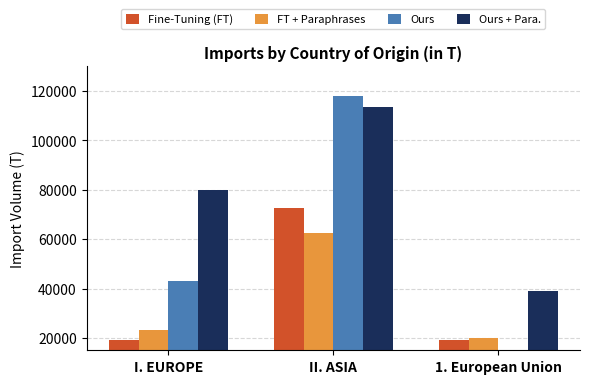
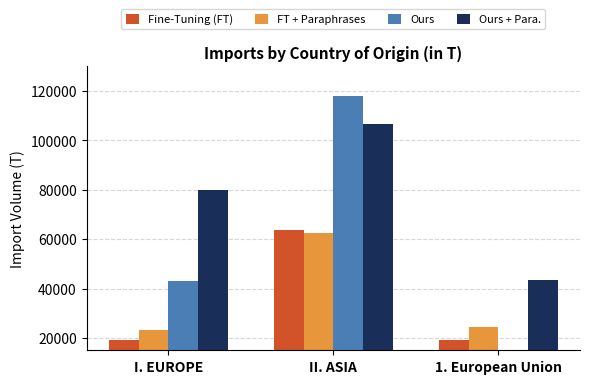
Fine-Tuning (FT), II. ASIA: 73000 -> 64000
Ours + Para., II. ASIA: 113000 -> 106000
FT + Paraphrases, 1. European Union: 20000 -> 24000
Ours + Para., 1. European Union: 39000 -> 43000
